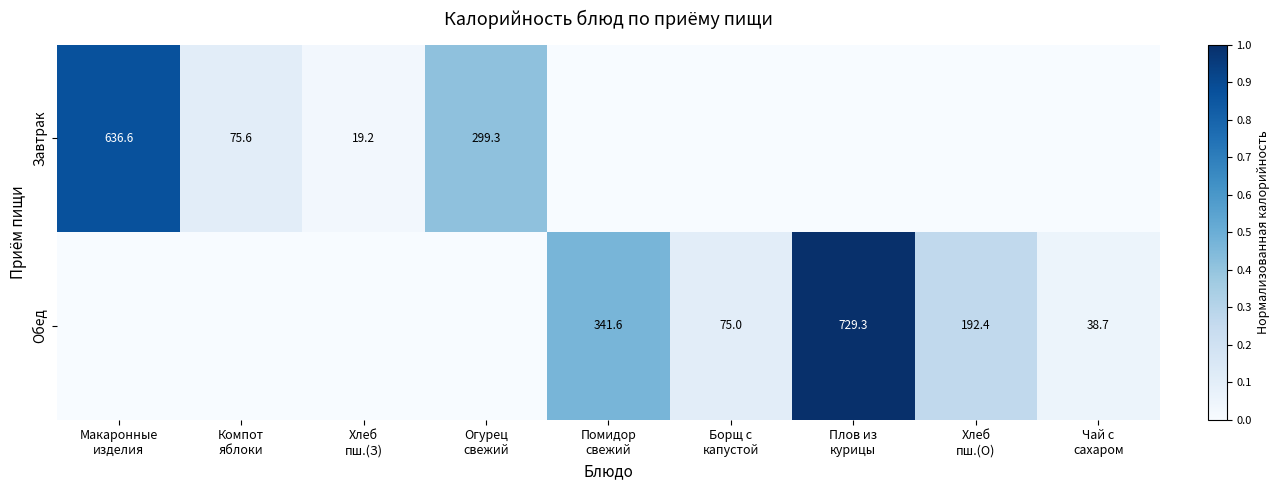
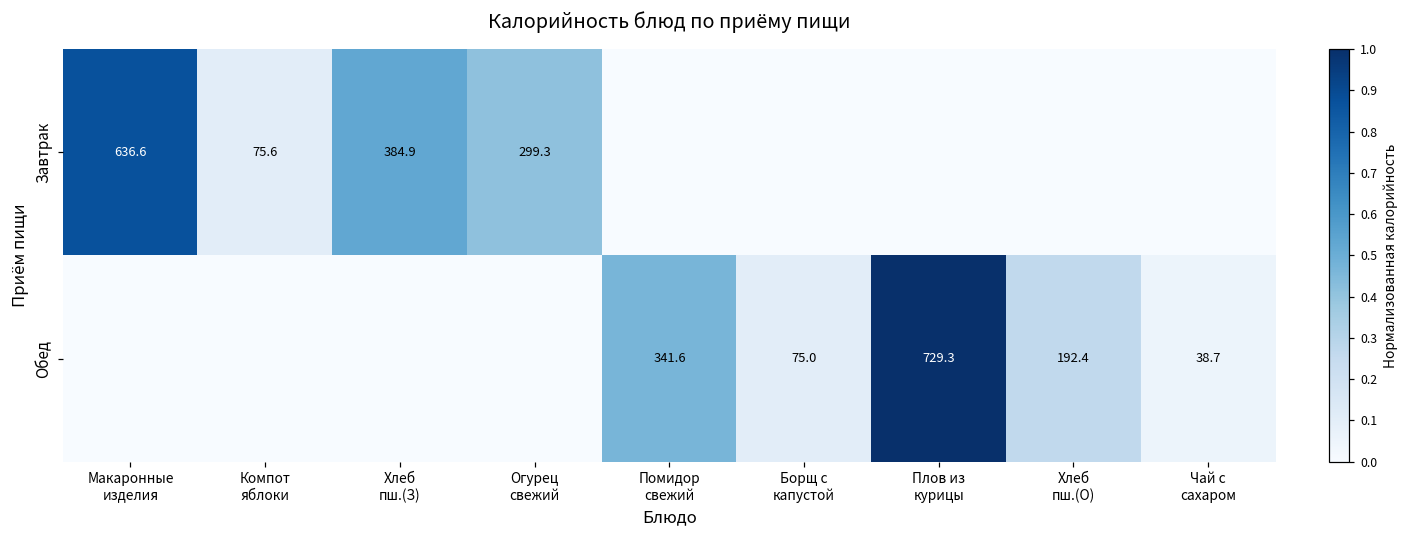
Завтрак, Хлеб пш.(З): 19.2 -> 384.9
